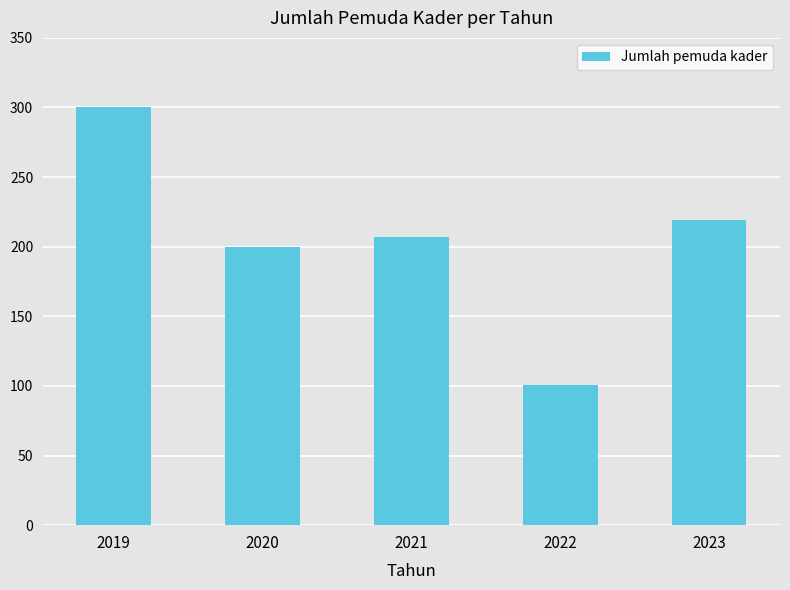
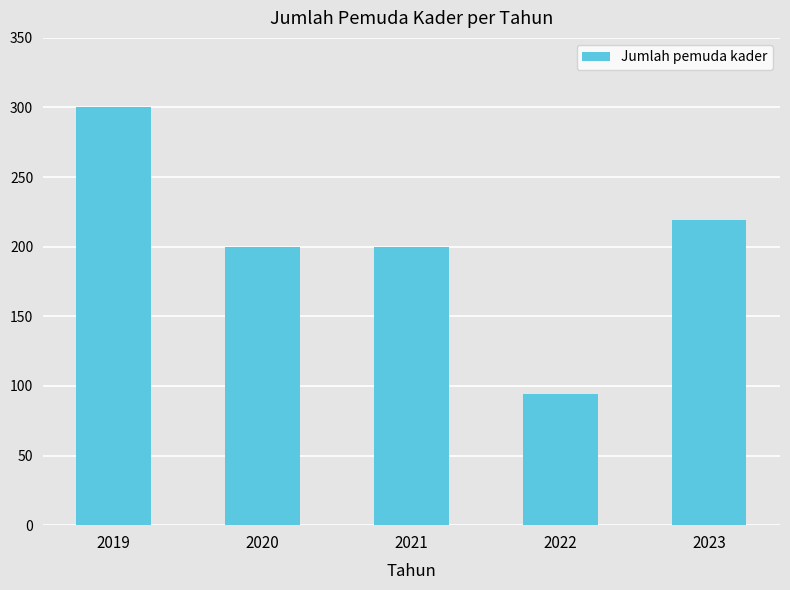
2021: 207 -> 200
2022: 101 -> 94
